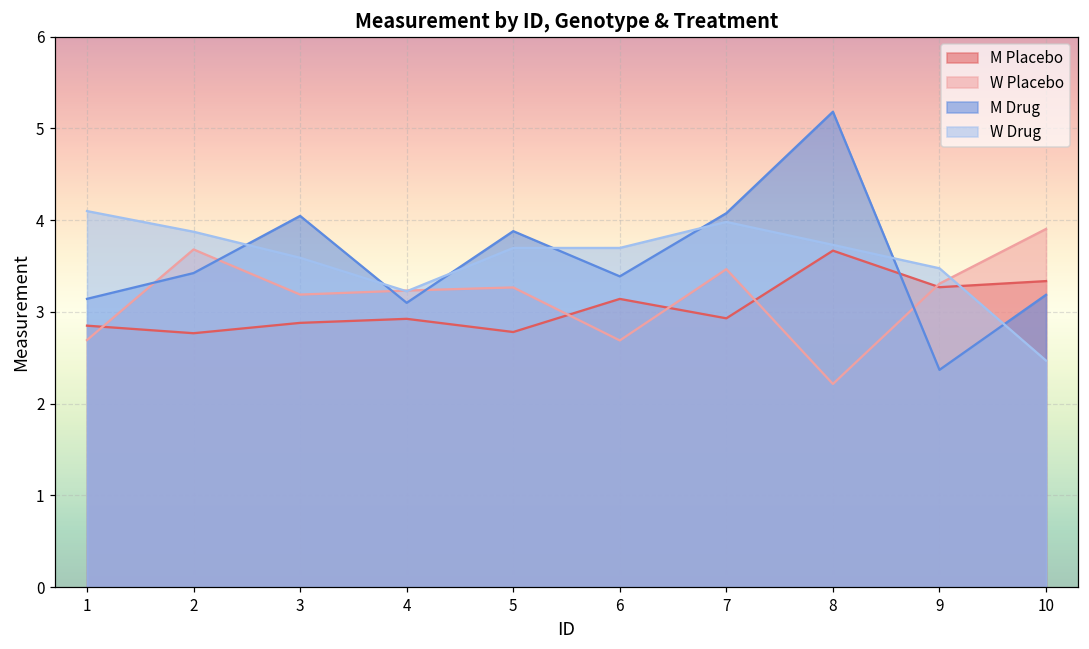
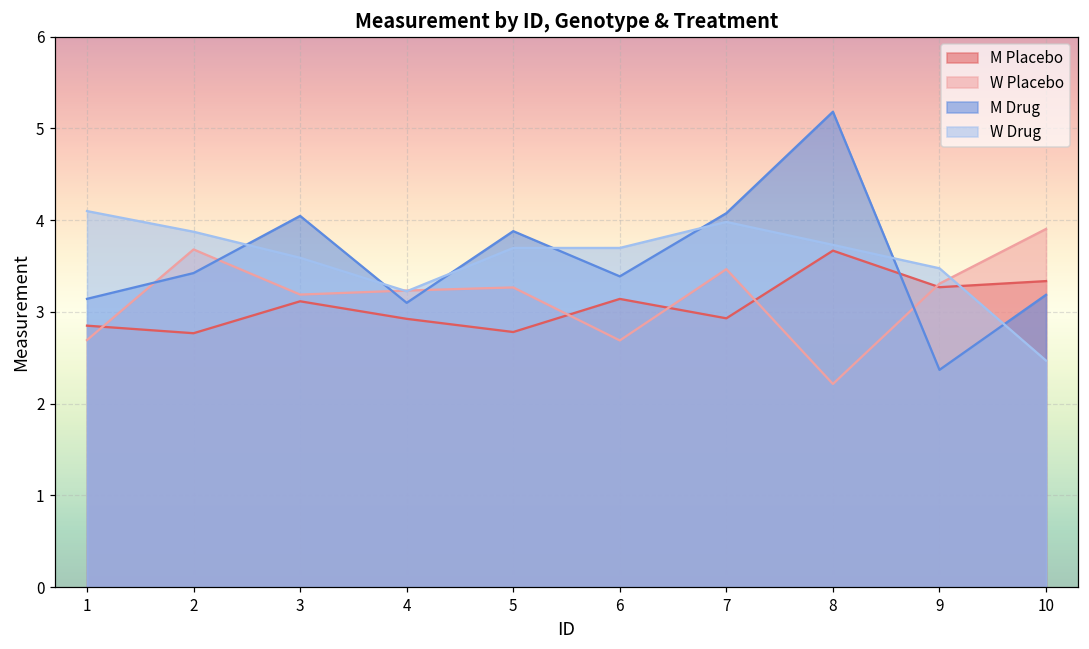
M Placebo, 3: 2.9 -> 3.1
